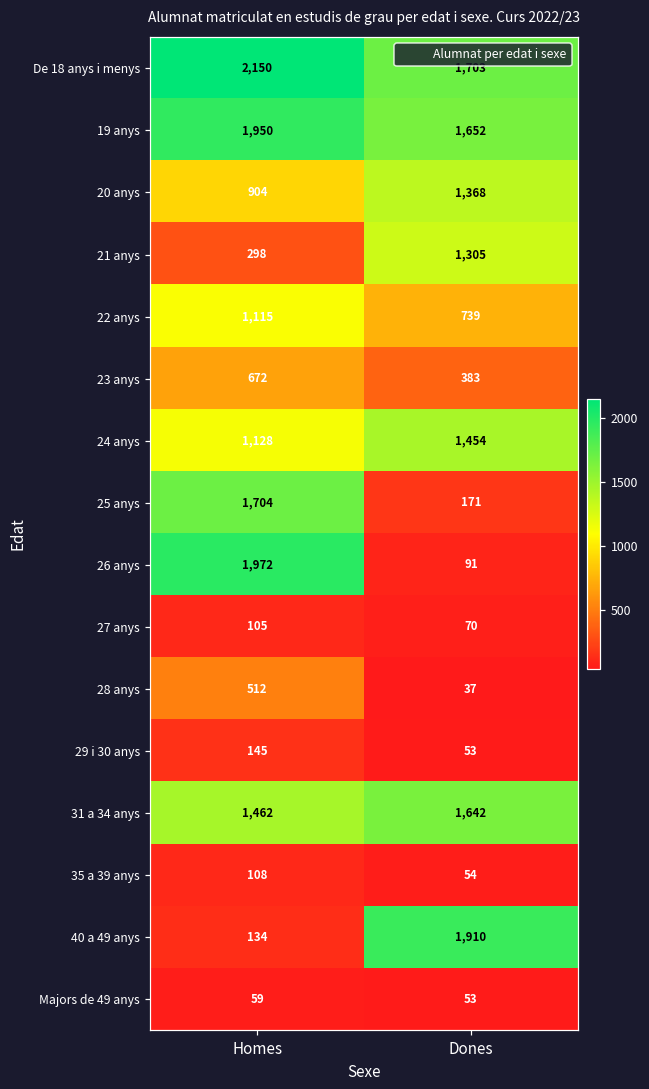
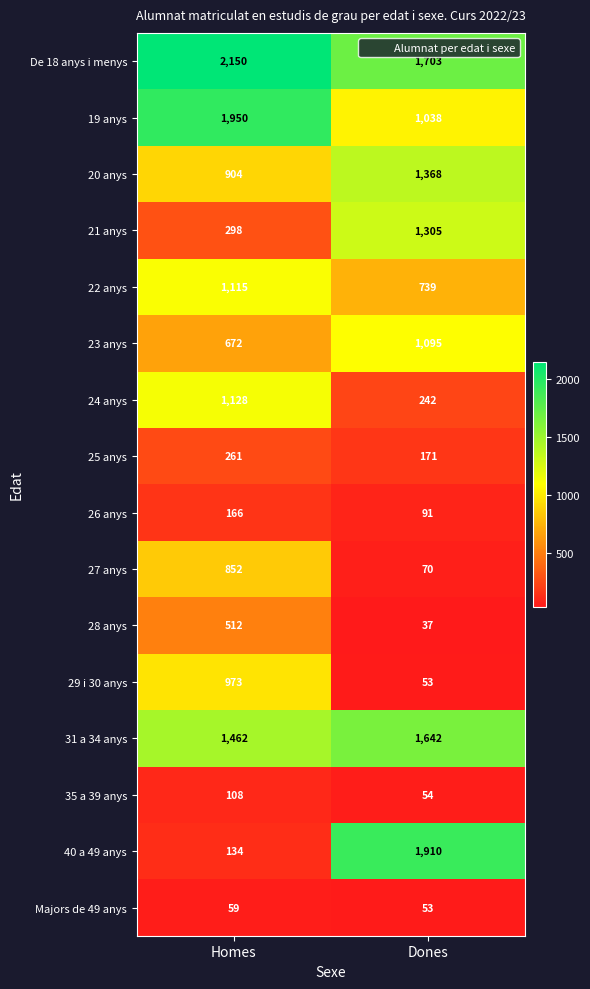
19 anys, Dones: 1,652 -> 1,038
23 anys, Dones: 383 -> 1,095
24 anys, Dones: 1,454 -> 242
25 anys, Homes: 1,704 -> 261
26 anys, Homes: 1,972 -> 166
27 anys, Homes: 105 -> 852
29 i 30 anys, Homes: 145 -> 973
